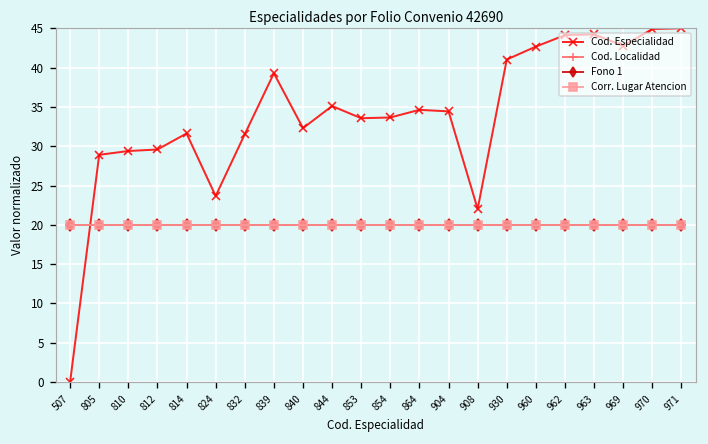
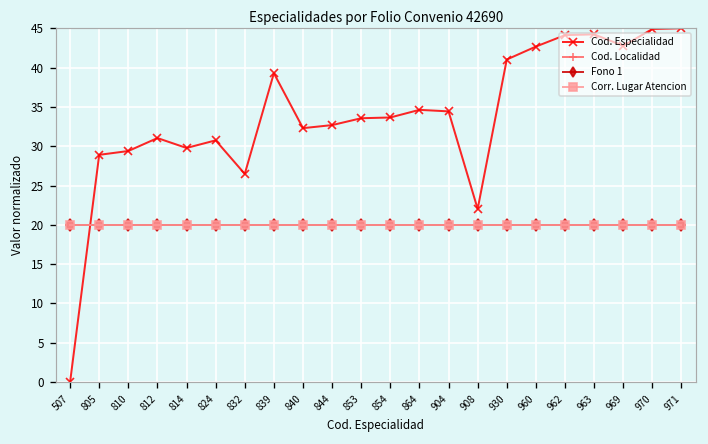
Cod. Especialidad, 812: 30 -> 31
Cod. Especialidad, 814: 32 -> 30
Cod. Especialidad, 824: 24 -> 31
Cod. Especialidad, 832: 32 -> 26
Cod. Especialidad, 844: 35 -> 33
